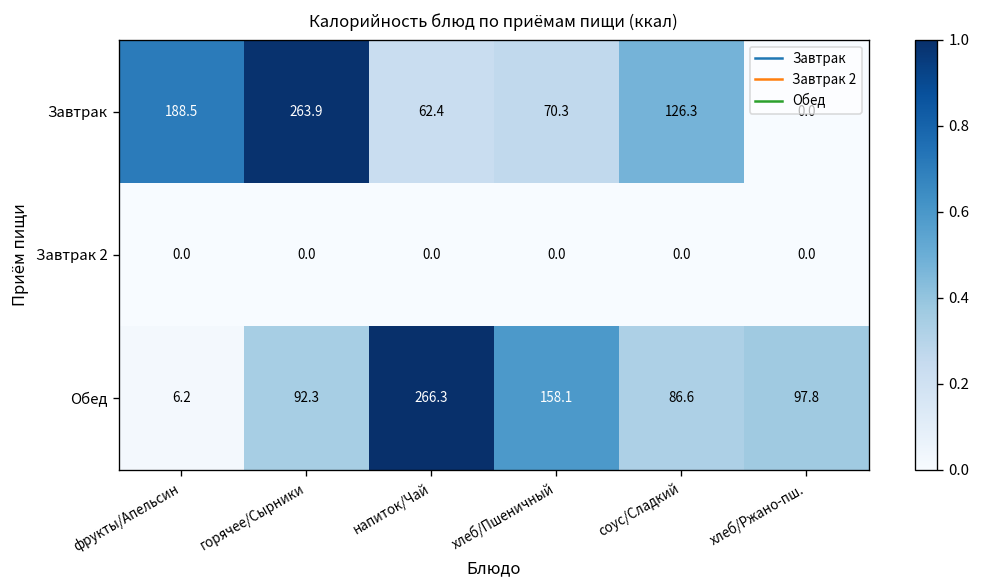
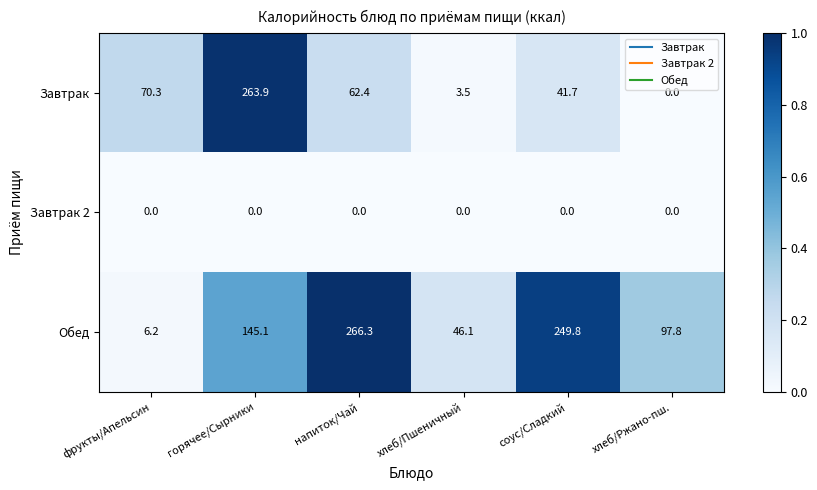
Завтрак, фрукты/Апельсин: 188.5 -> 70.3
Завтрак, хлеб/Пшеничный: 70.3 -> 3.5
Завтрак, соус/Сладкий: 126.3 -> 41.7
Обед, горячее/Сырники: 92.3 -> 145.1
Обед, хлеб/Пшеничный: 158.1 -> 46.1
Обед, соус/Сладкий: 86.6 -> 249.8
